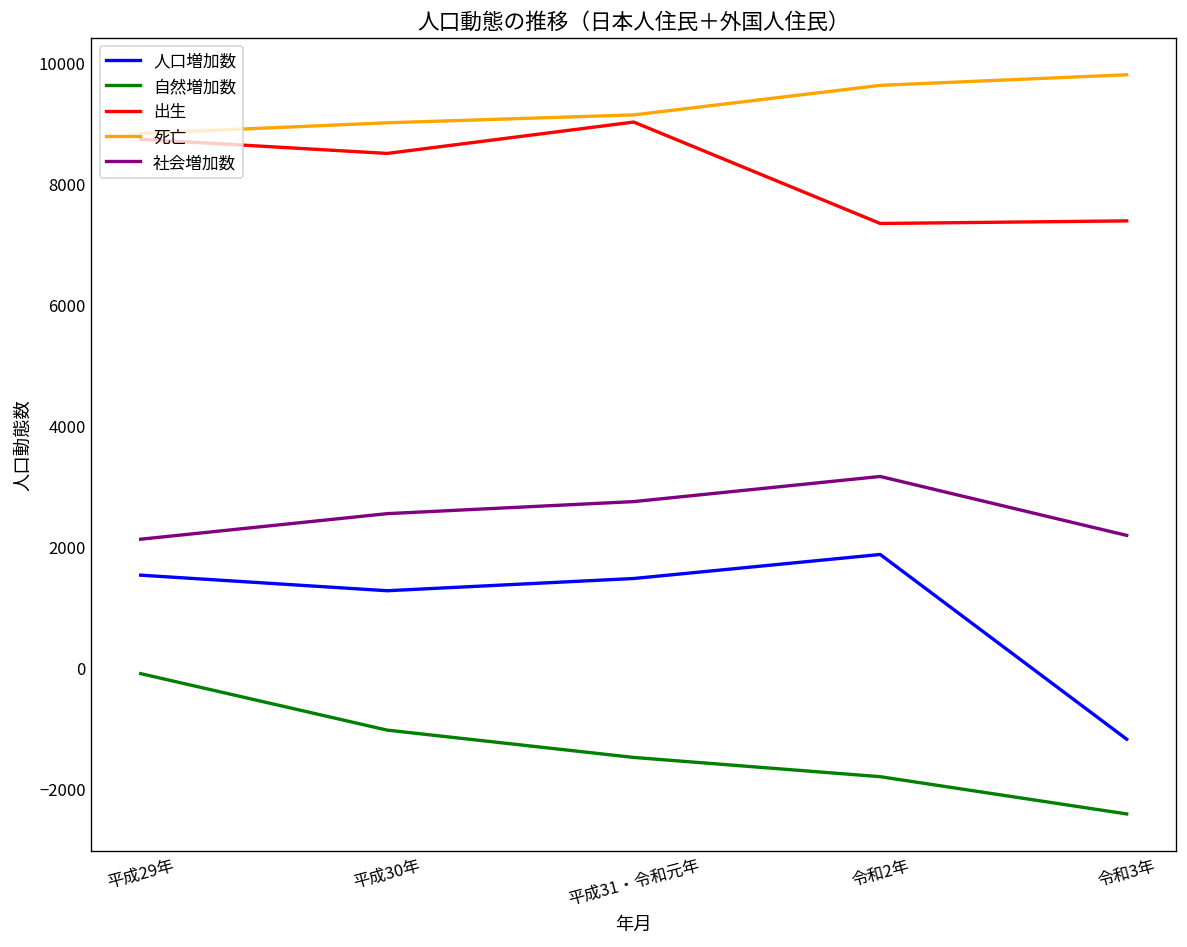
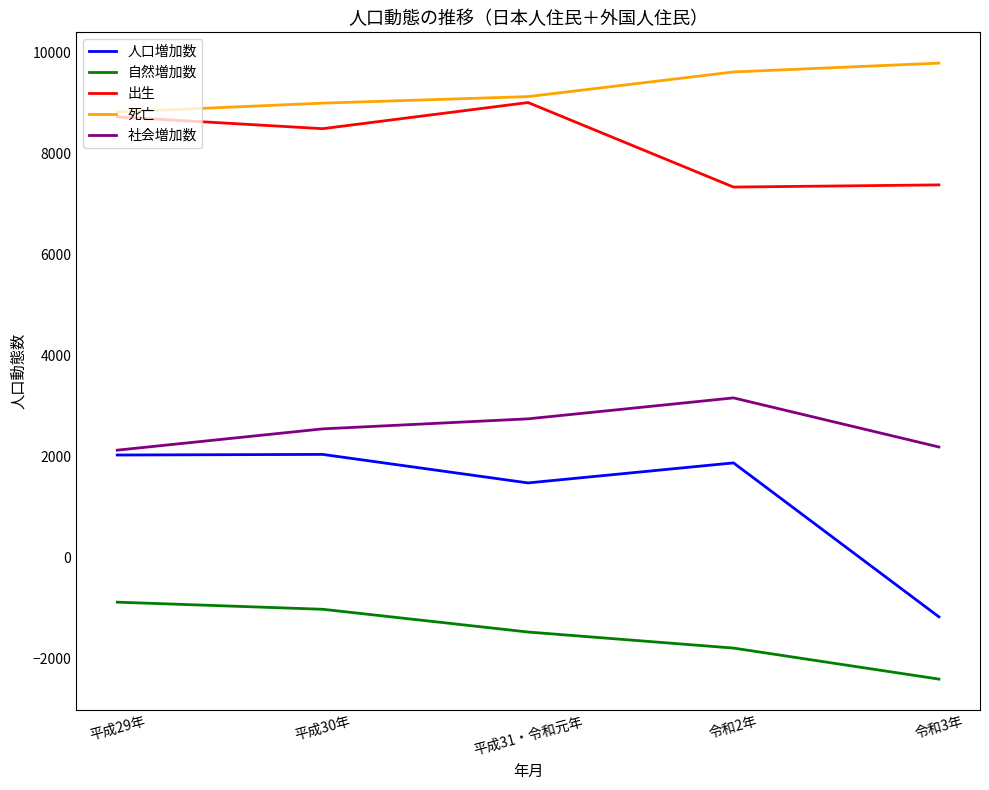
人口増加数, 平成29年: 1500 -> 2000
自然増加数, 平成29年: -100 -> -900
人口増加数, 平成30年: 1300 -> 2000
